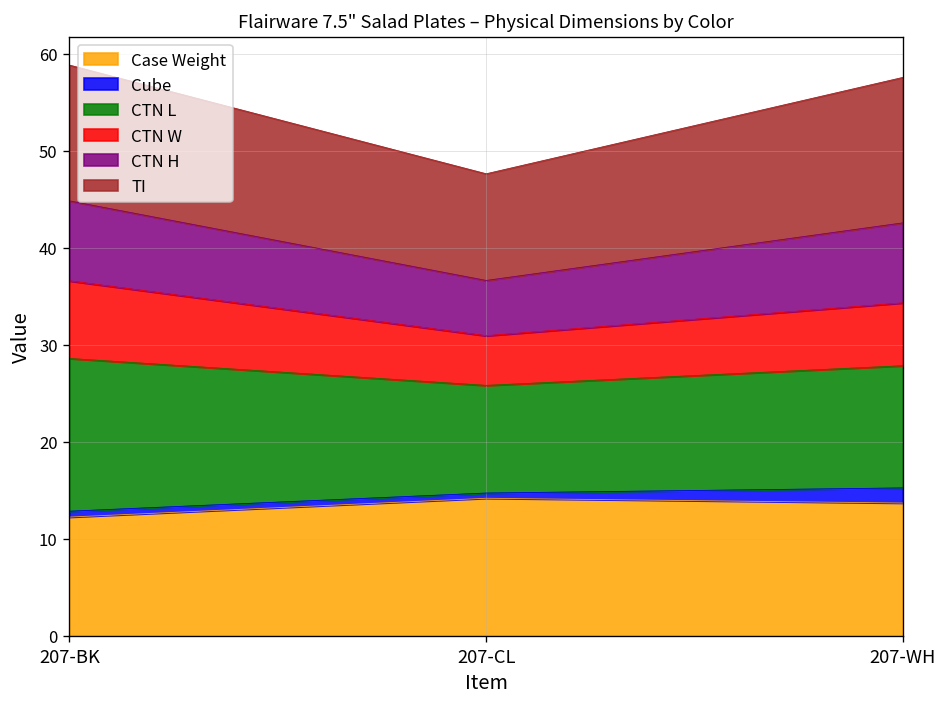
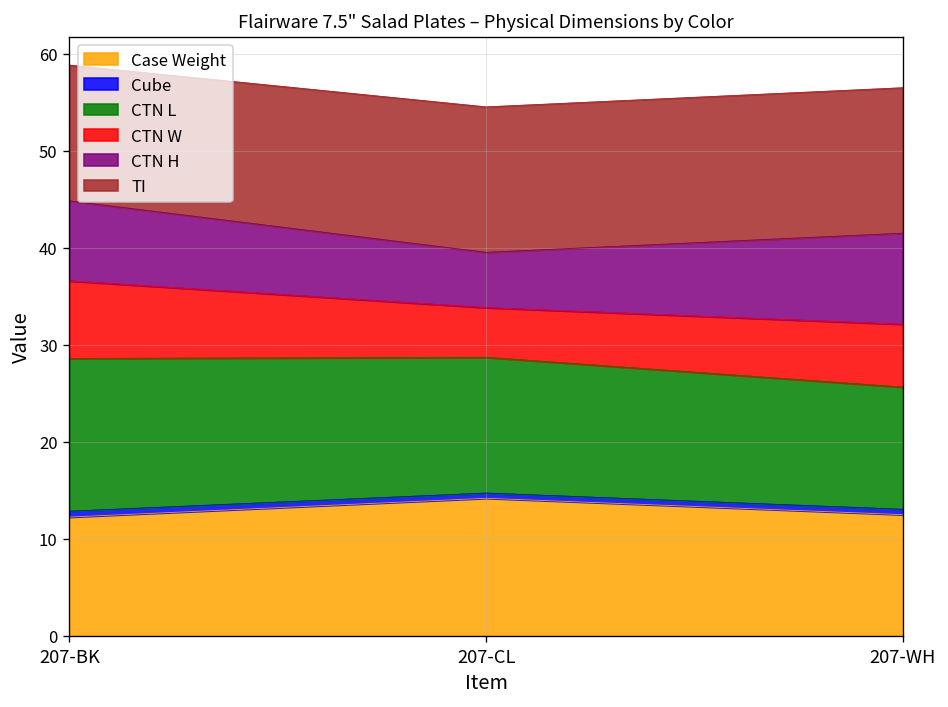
CTN L, 207-CL: 11 -> 14
TI, 207-CL: 11 -> 15
Case Weight, 207-WH: 14 -> 13
Cube, 207-WH: 2 -> 1
CTN H, 207-WH: 8 -> 9
